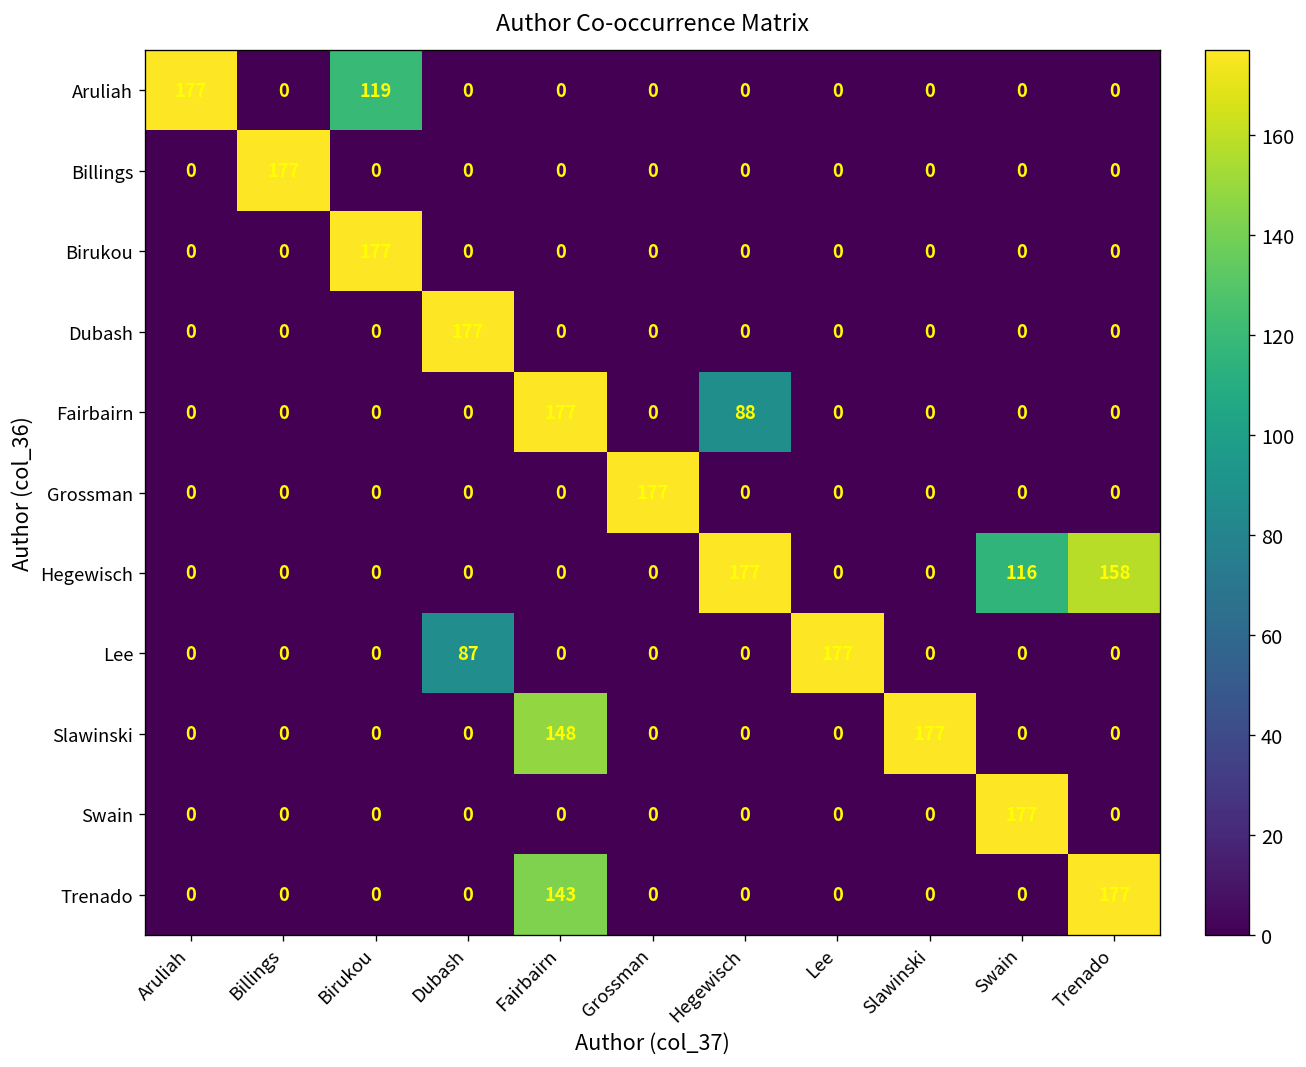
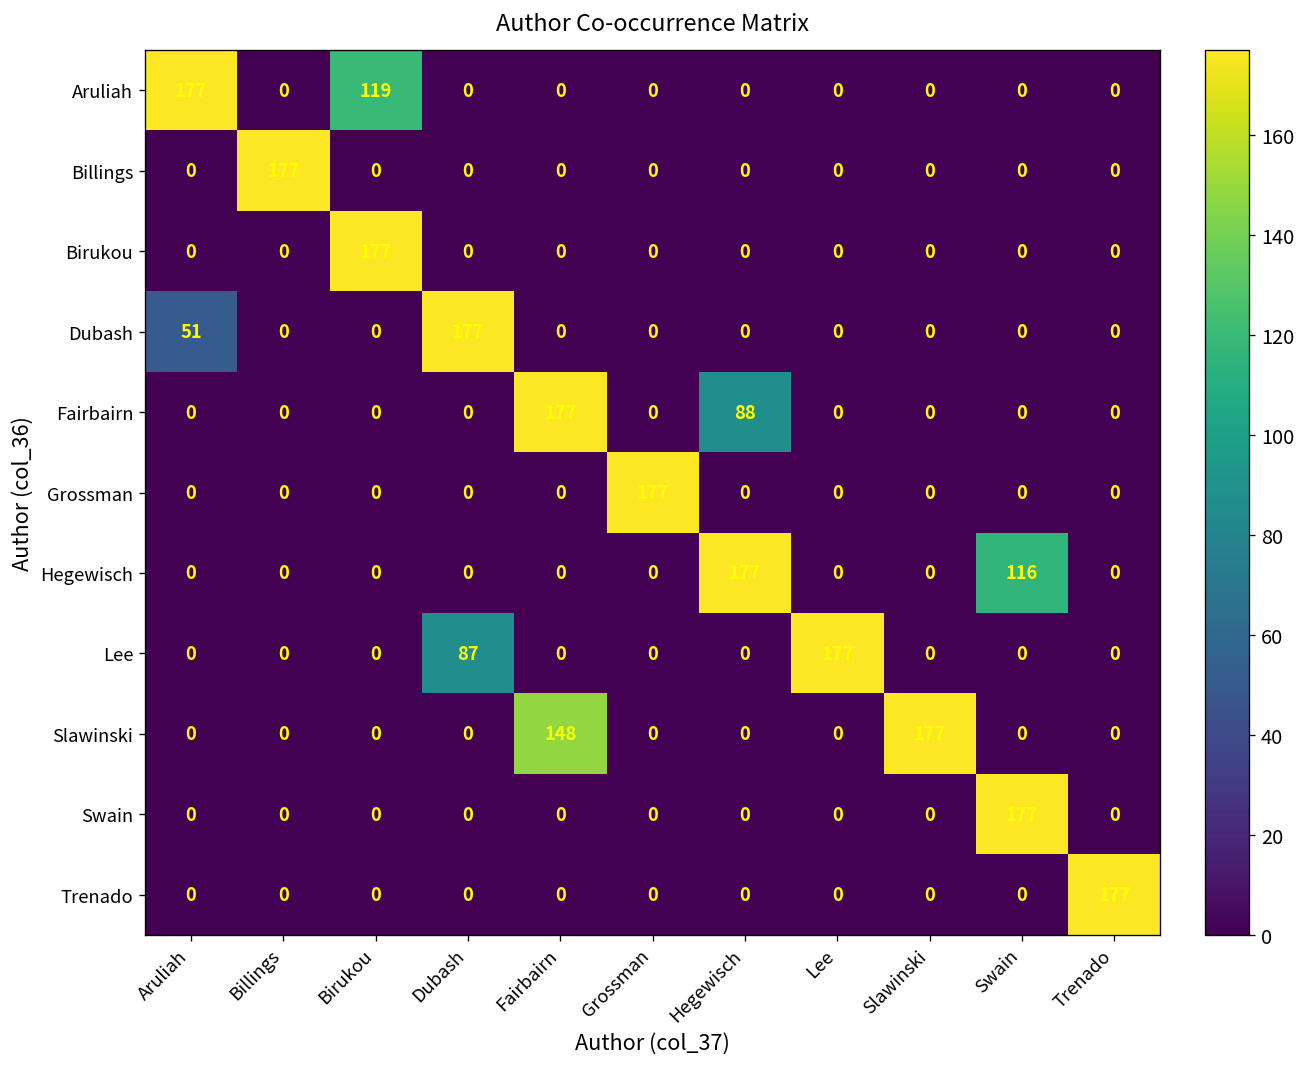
Dubash, Aruliah: 0 -> 51
Hegewisch, Trenado: 158 -> 0
Trenado, Fairbairn: 143 -> 0
